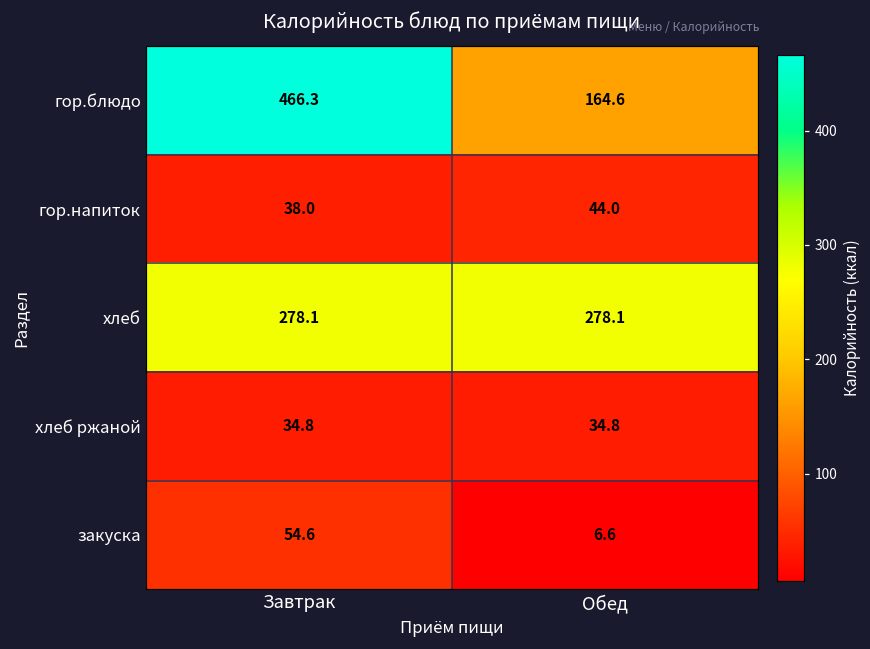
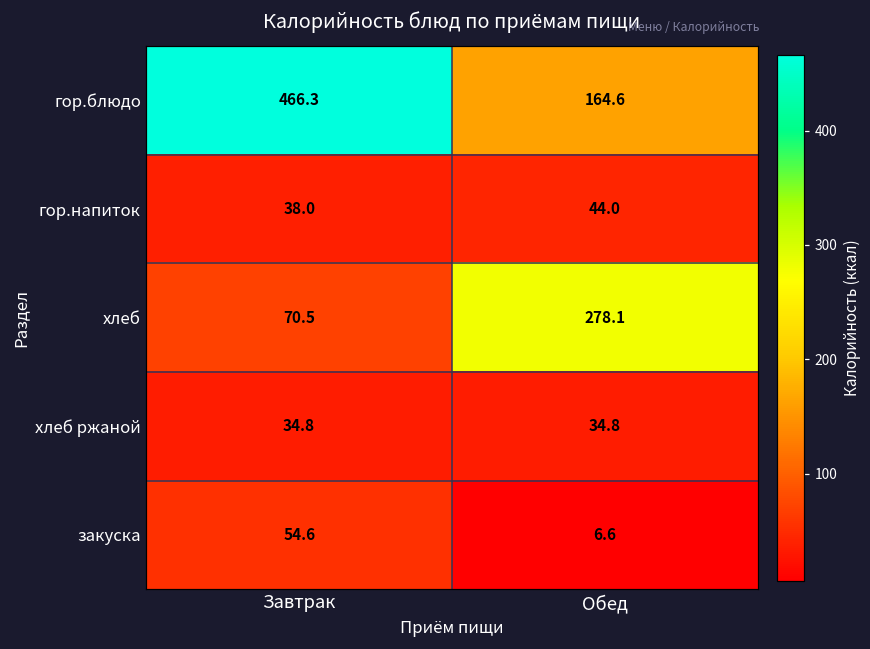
хлеб, Завтрак: 278.1 -> 70.5
